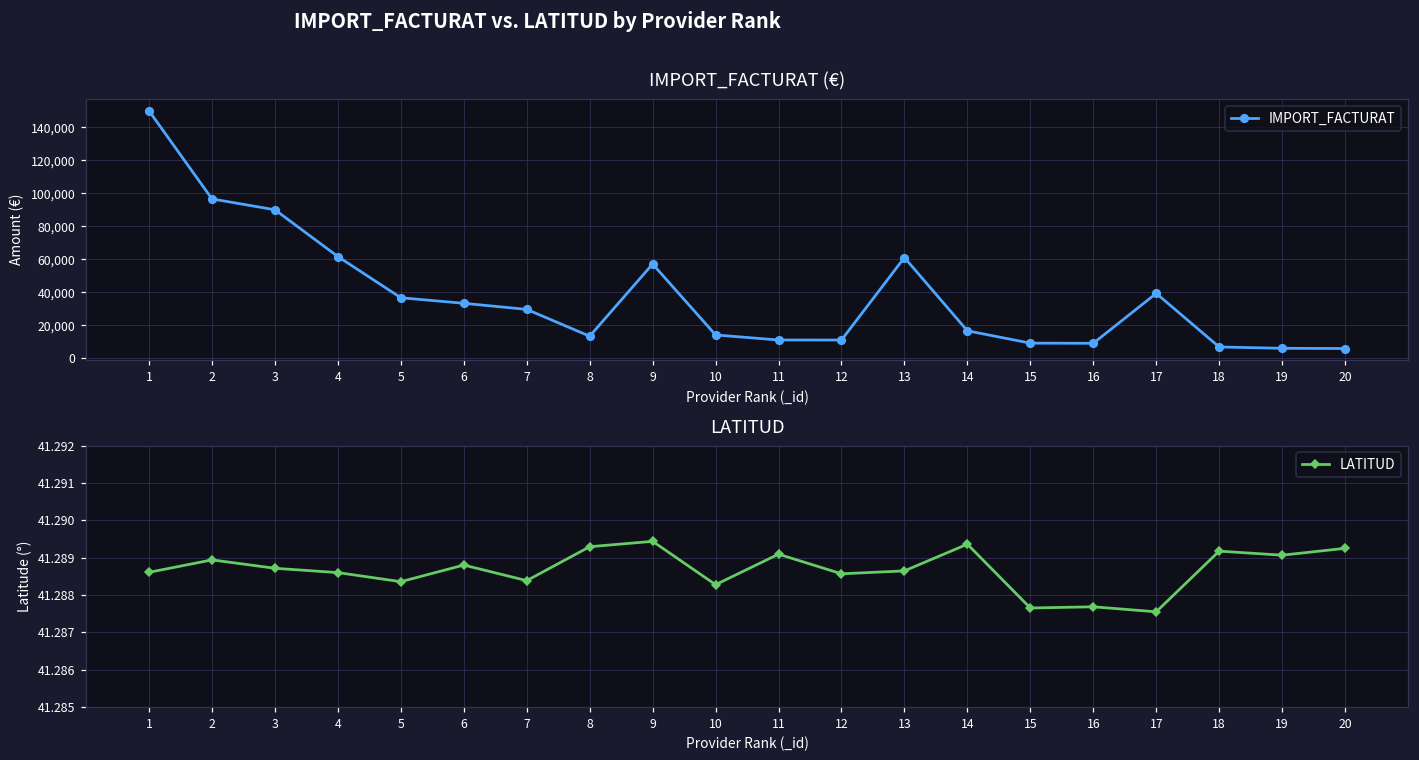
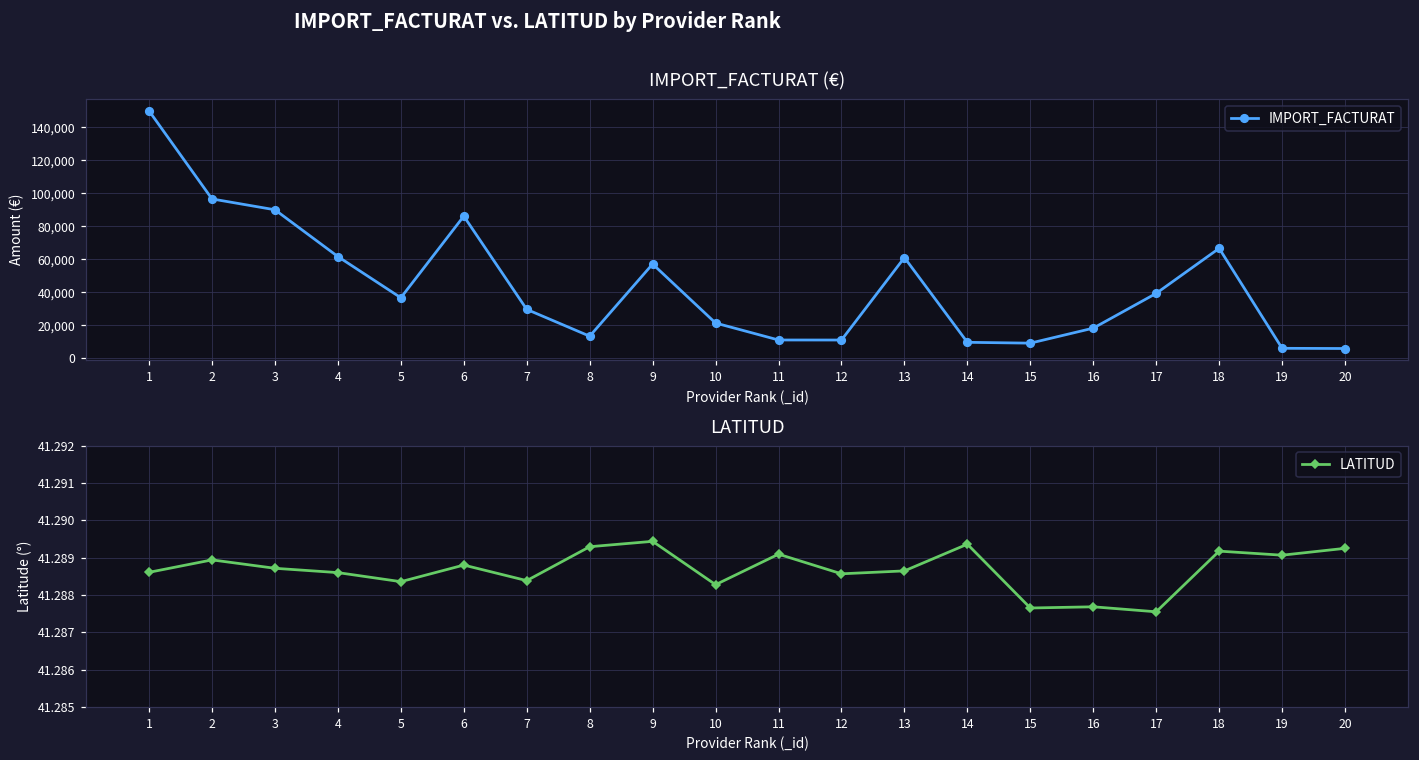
IMPORT_FACTURAT (€), 6: 33,000 -> 86,000
IMPORT_FACTURAT (€), 10: 14,000 -> 21,000
IMPORT_FACTURAT (€), 14: 17,000 -> 10,000
IMPORT_FACTURAT (€), 16: 9,000 -> 18,000
IMPORT_FACTURAT (€), 18: 7,000 -> 67,000
